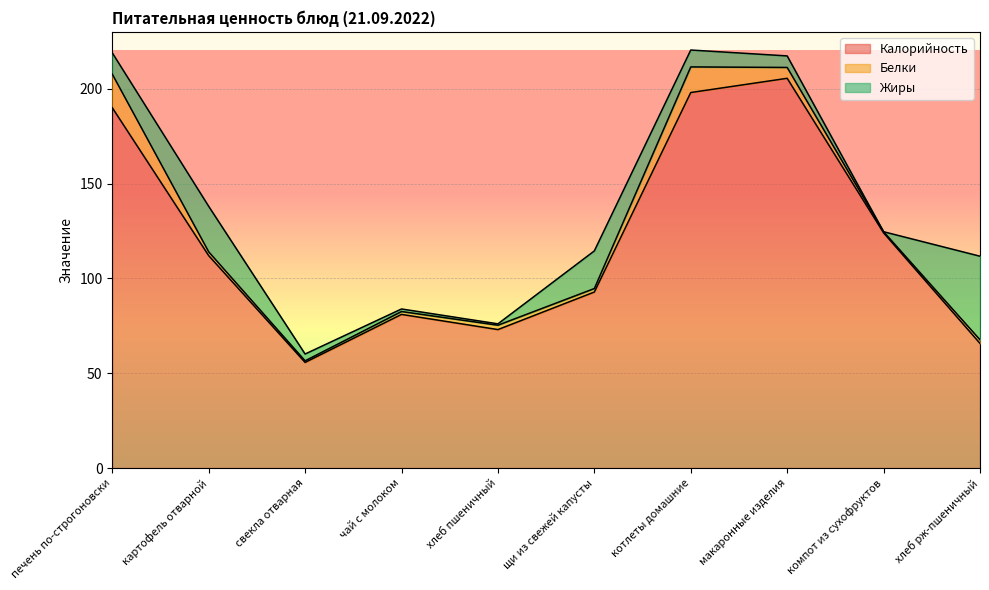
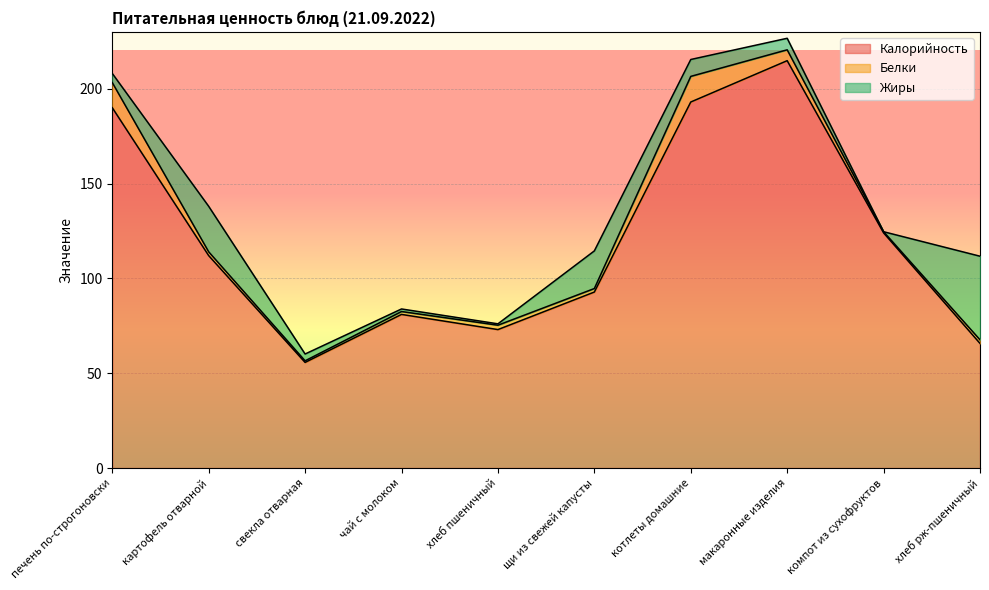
Белки, печень по-строгоновски: 18 -> 13
Жиры, печень по-строгоновски: 11 -> 5
Калорийность, котлеты домашние: 198 -> 193
Калорийность, макаронные изделия: 206 -> 215
